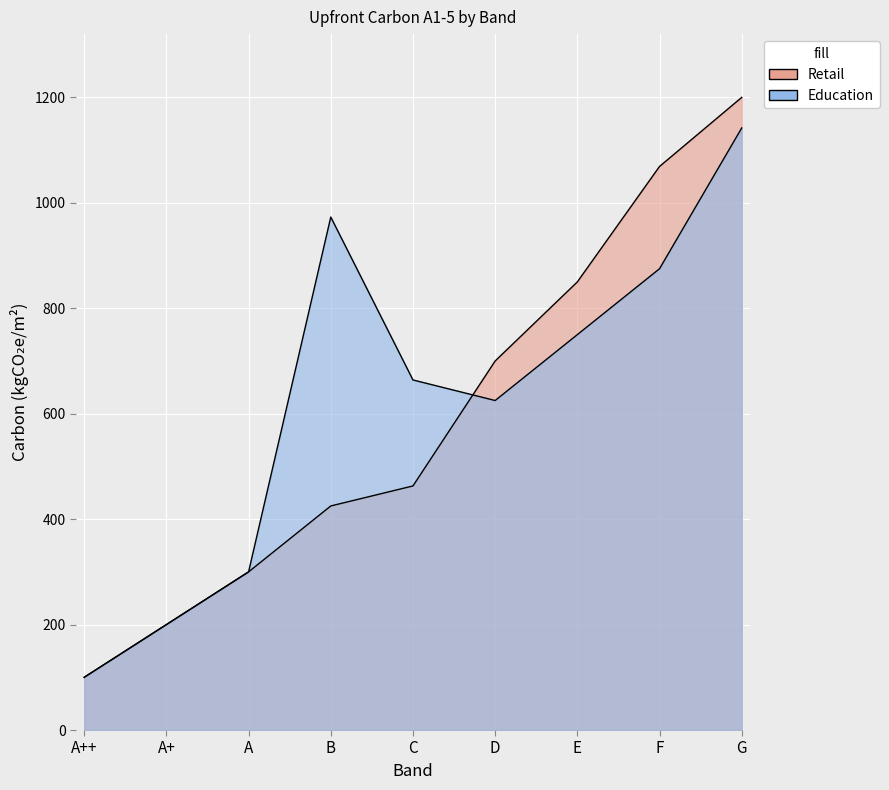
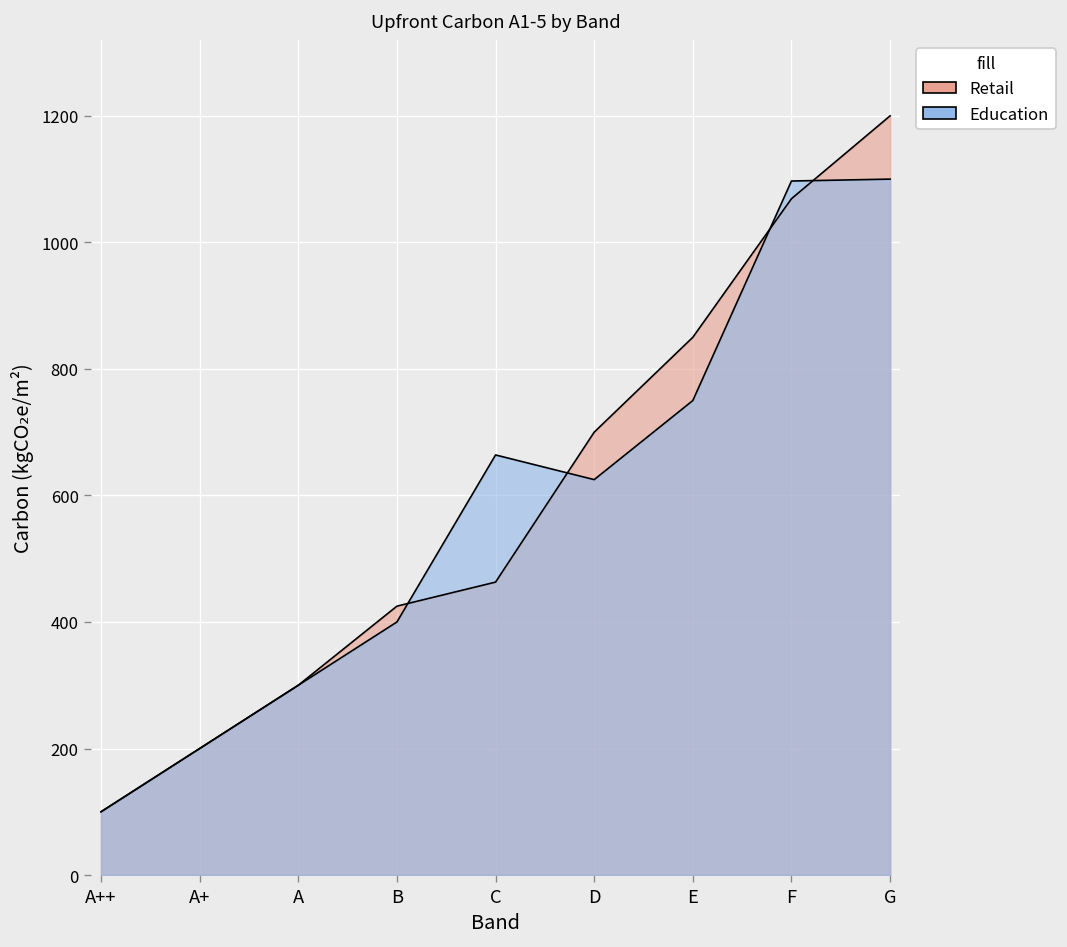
Education, B: 970 -> 400
Education, F: 880 -> 1100
Education, G: 1140 -> 1100
